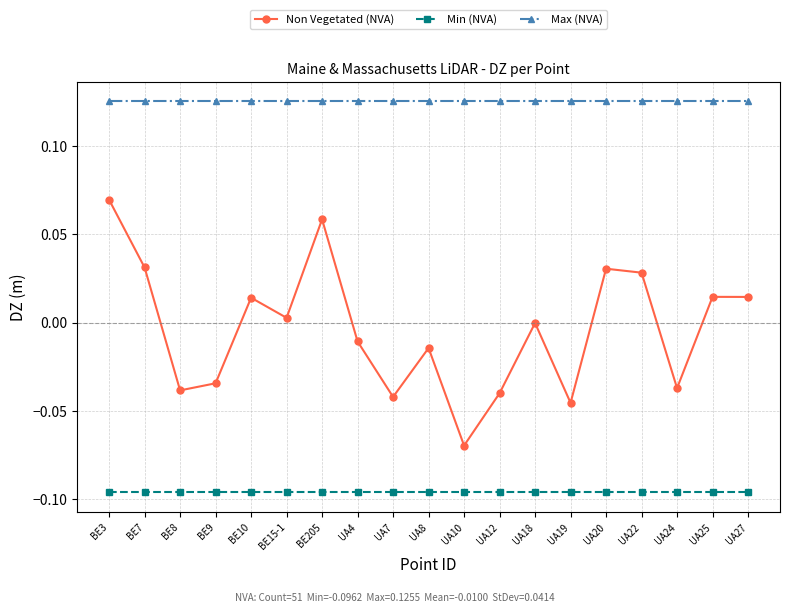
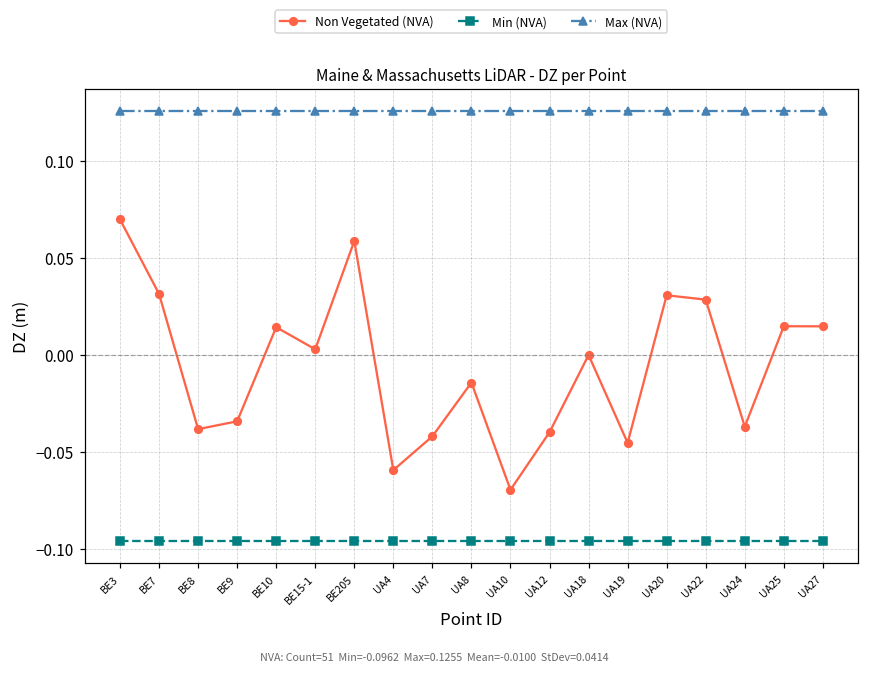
Non Vegetated (NVA), UA4: -0.011 -> -0.060
